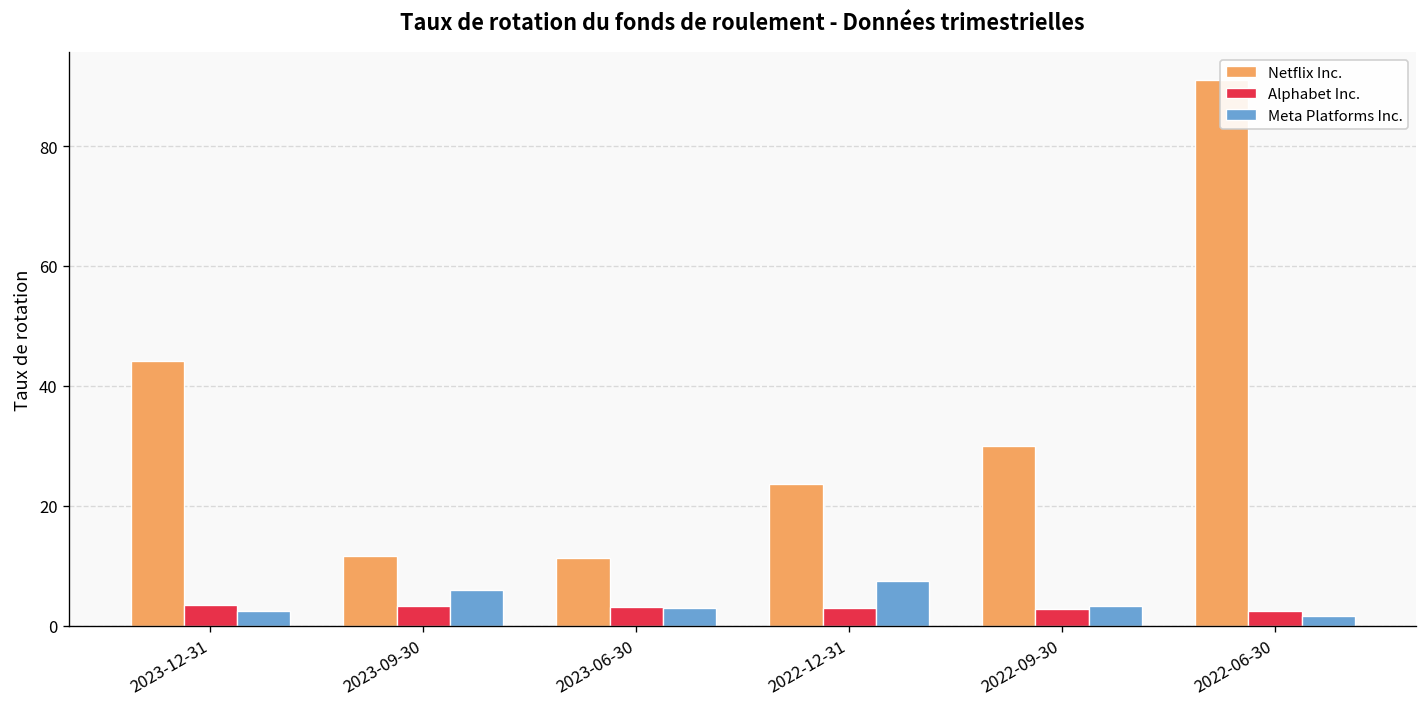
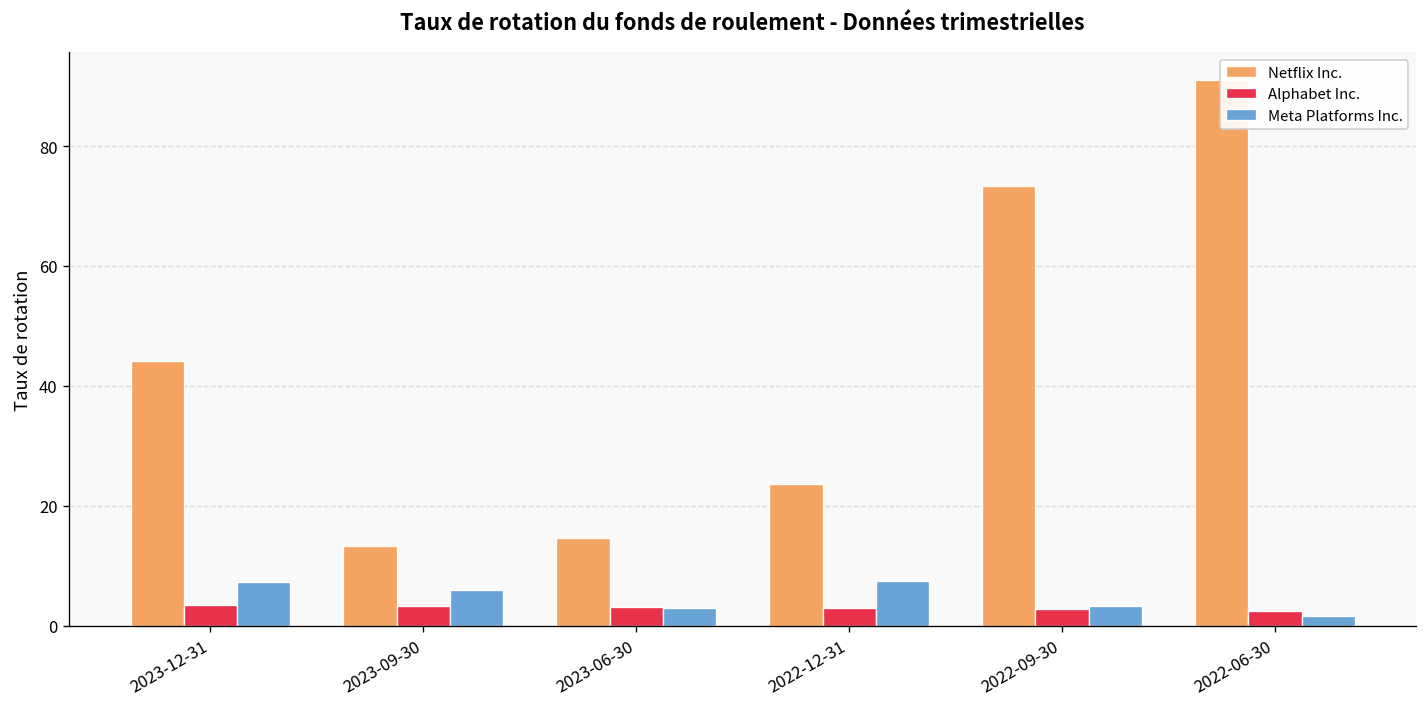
Meta Platforms Inc., 2023-12-31: 3 -> 7
Netflix Inc., 2023-09-30: 12 -> 13
Netflix Inc., 2023-06-30: 11 -> 15
Netflix Inc., 2022-09-30: 30 -> 73
